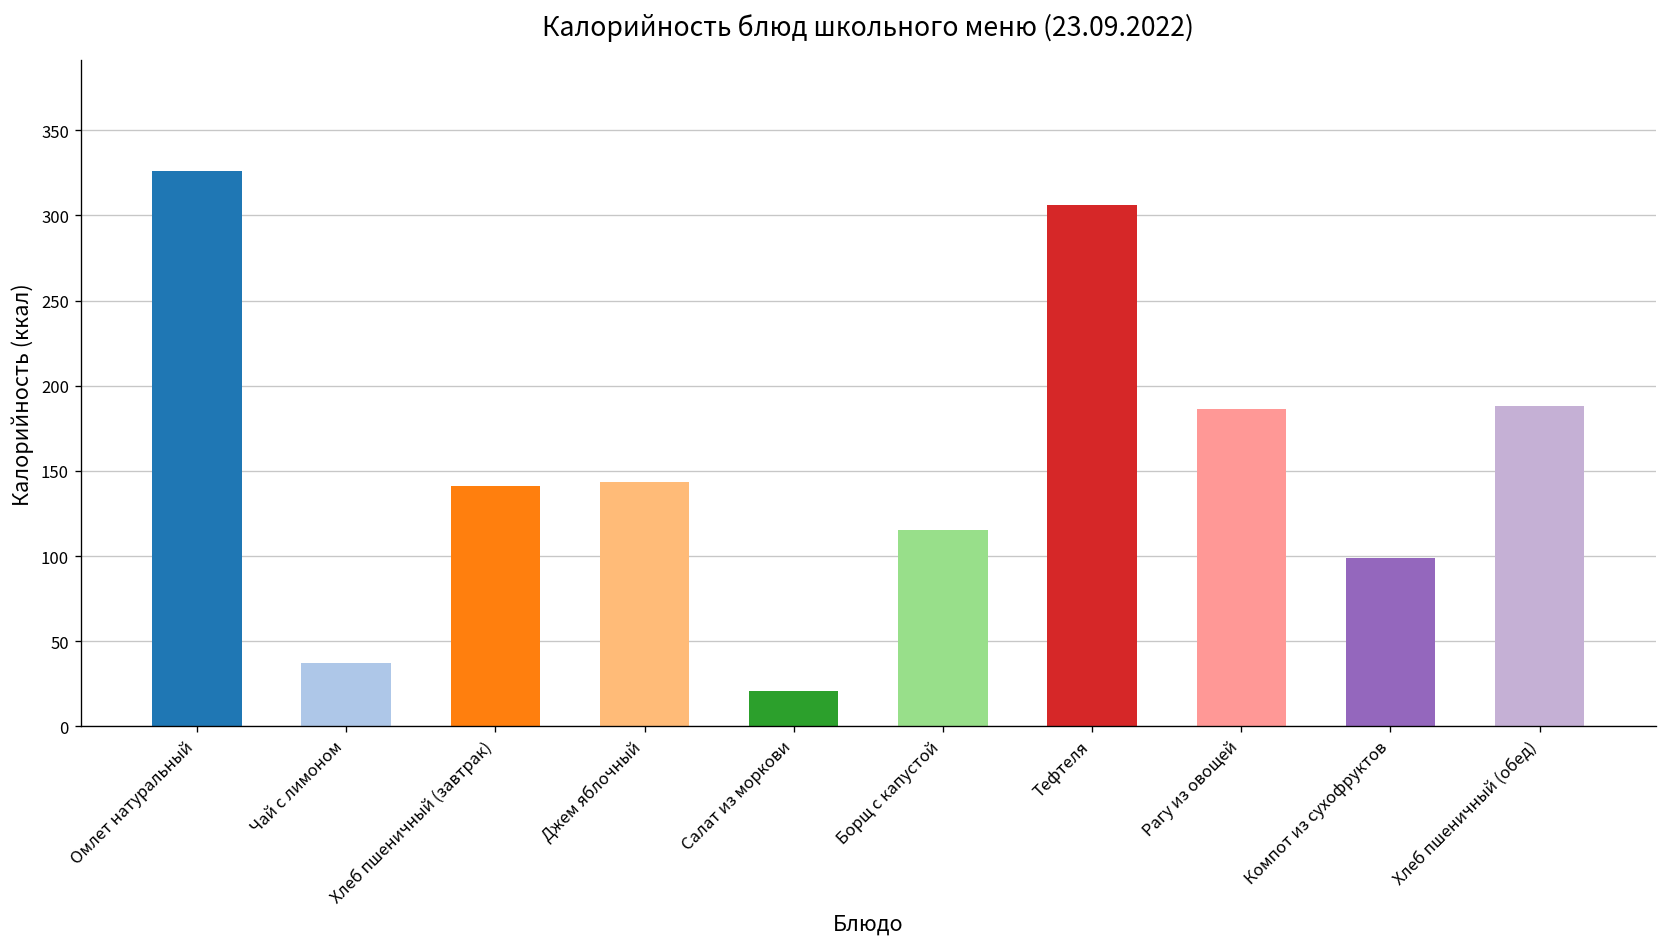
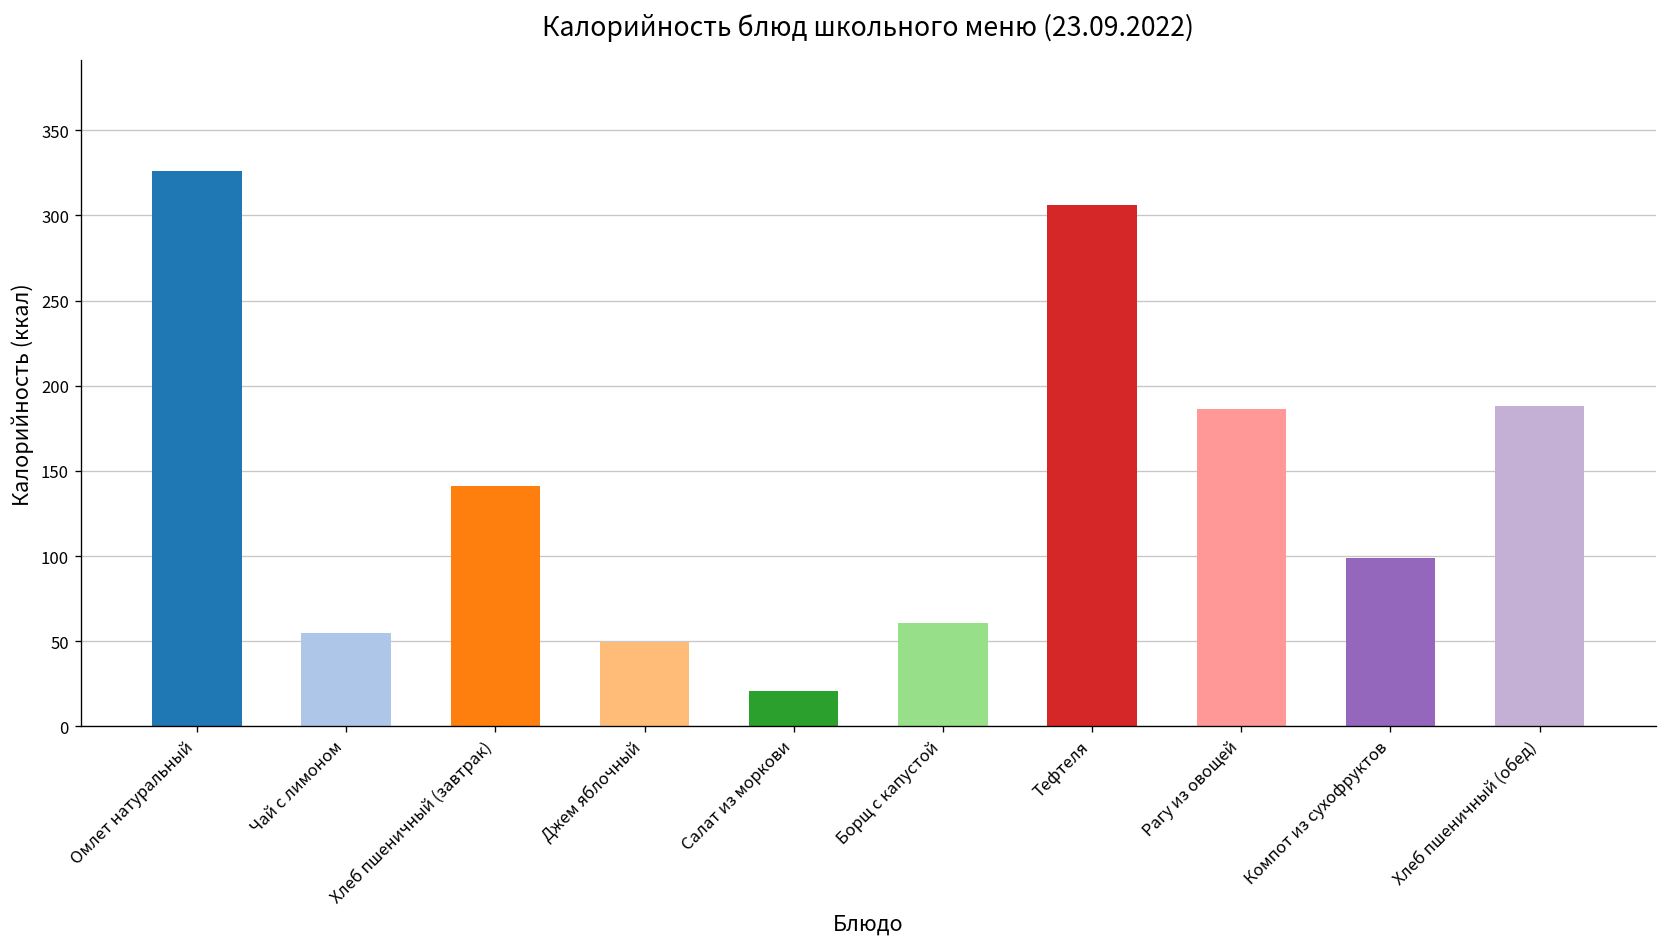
Чай с лимоном: 38 -> 55
Джем яблочный: 144 -> 49
Борщ с капустой: 115 -> 61
